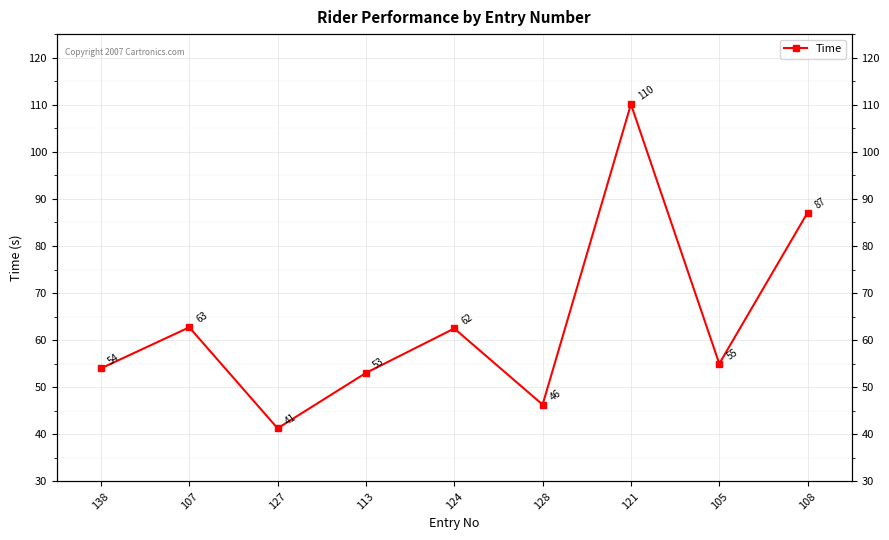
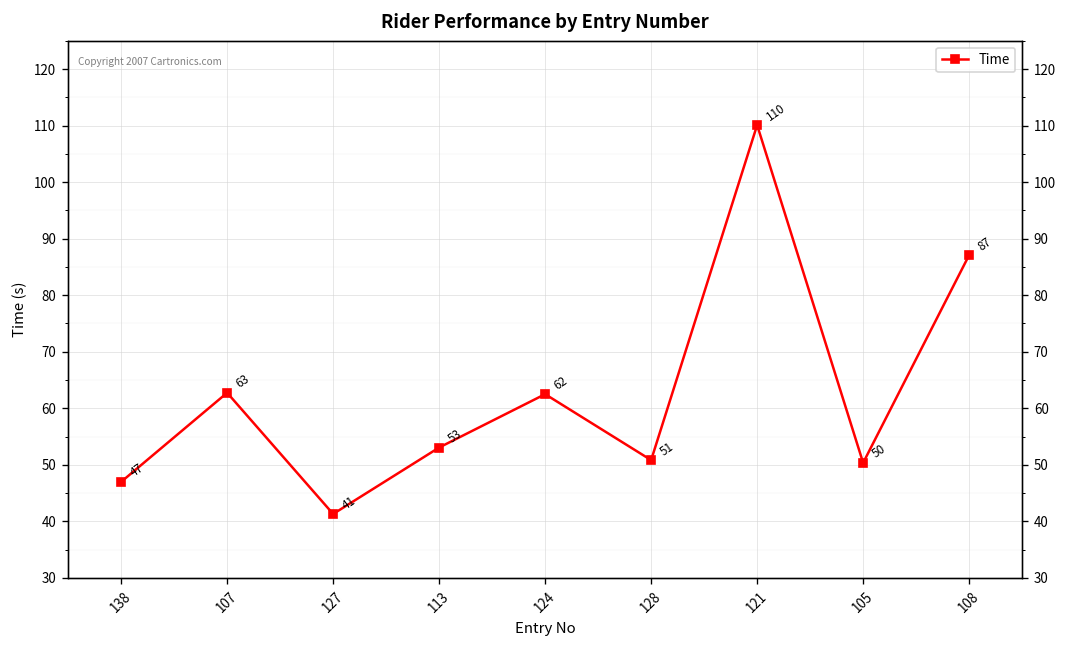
138: 54 -> 47
128: 46 -> 51
105: 55 -> 50
